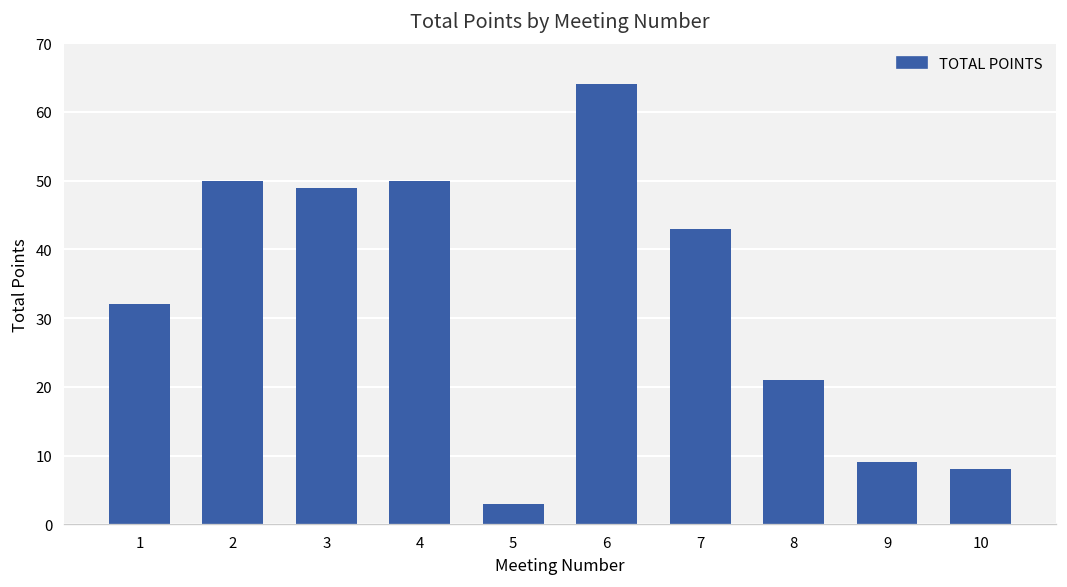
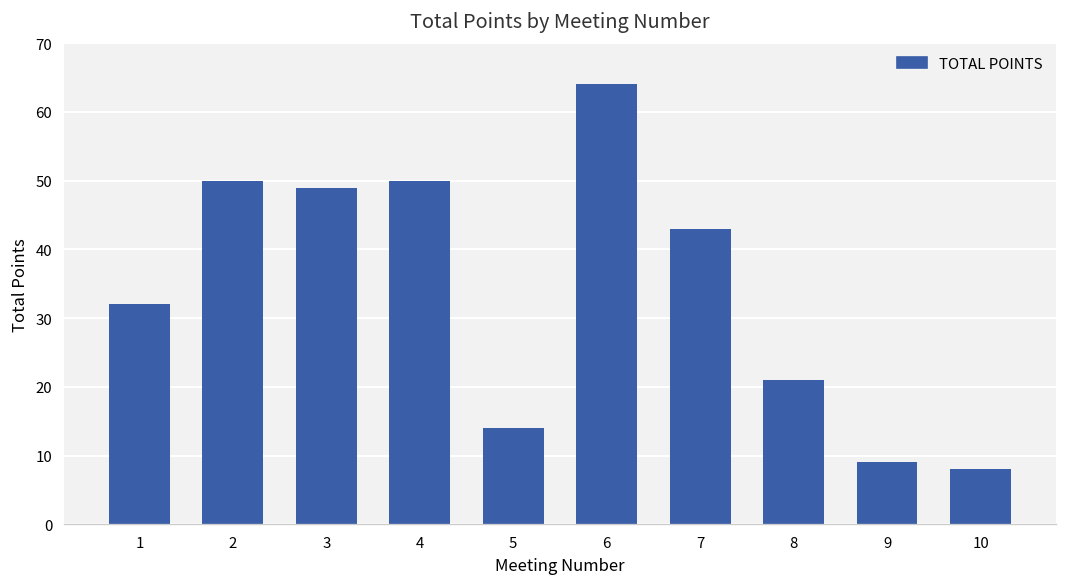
5: 3 -> 14
